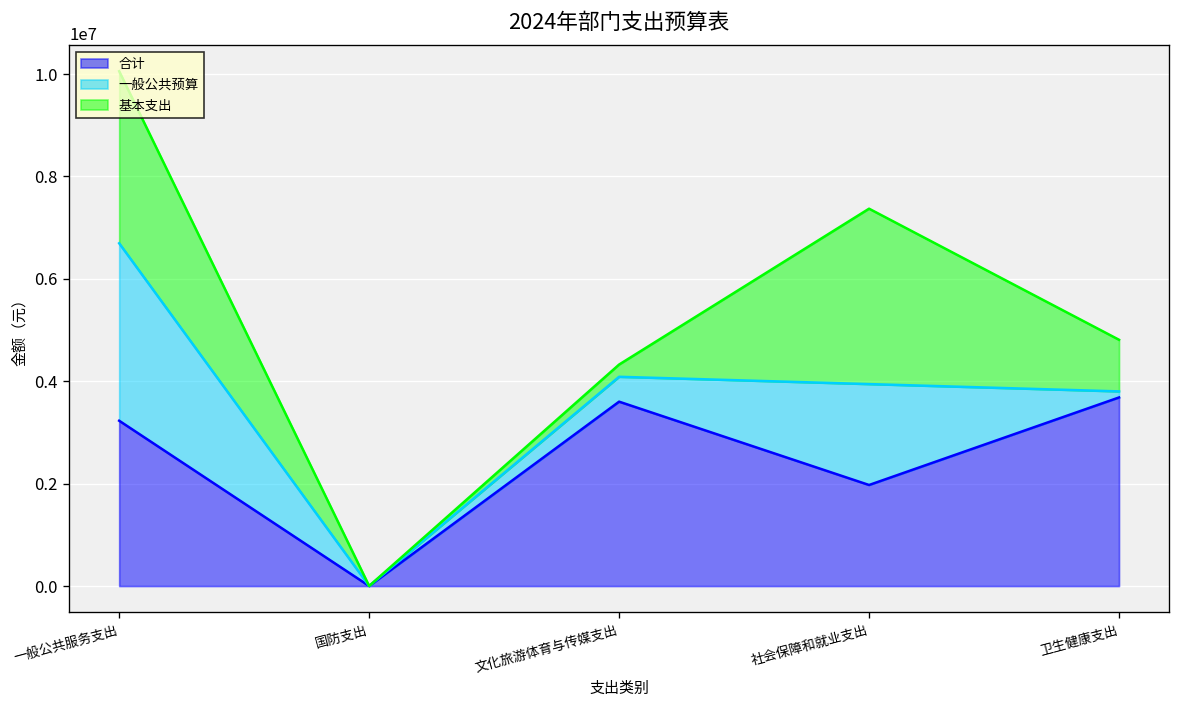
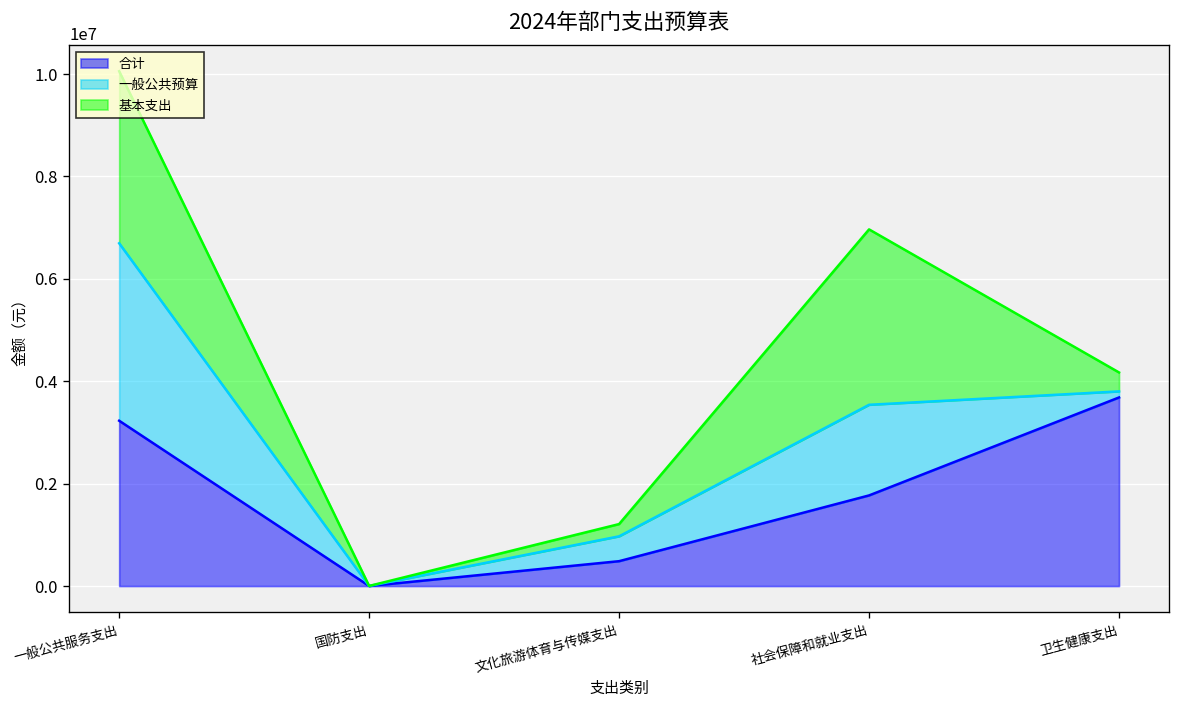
合计, 文化旅游体育与传媒支出: 3600000 -> 500000
合计, 社会保障和就业支出: 2000000 -> 1800000
一般公共预算, 社会保障和就业支出: 2000000 -> 1800000
基本支出, 卫生健康支出: 1000000 -> 400000
